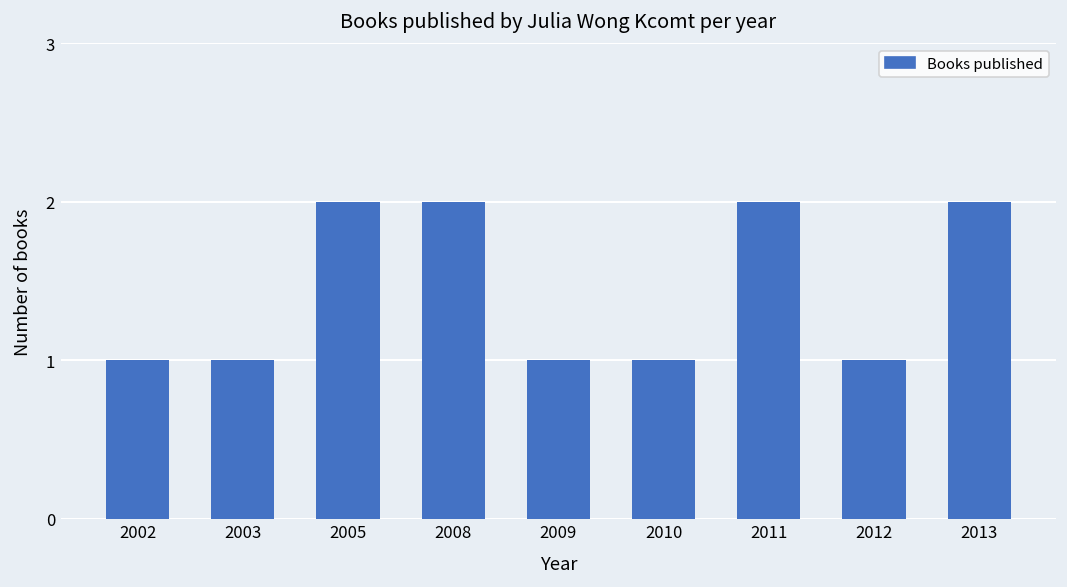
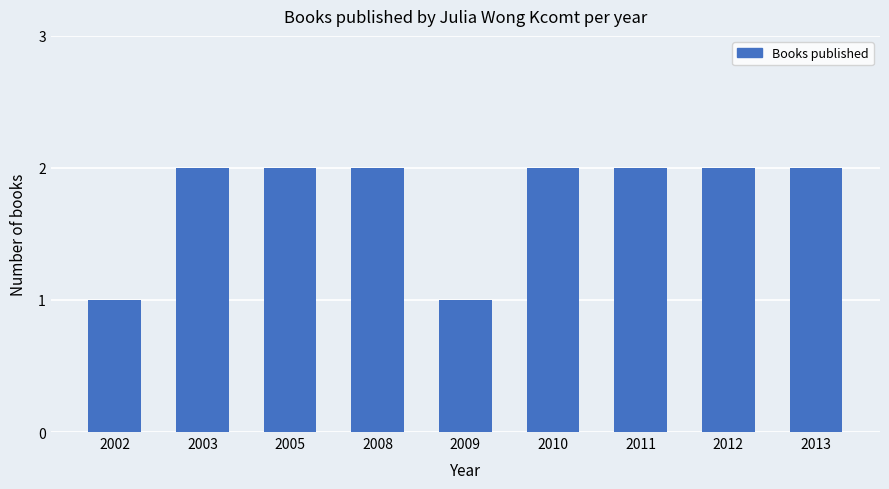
2003: 1 -> 2
2010: 1 -> 2
2012: 1 -> 2
